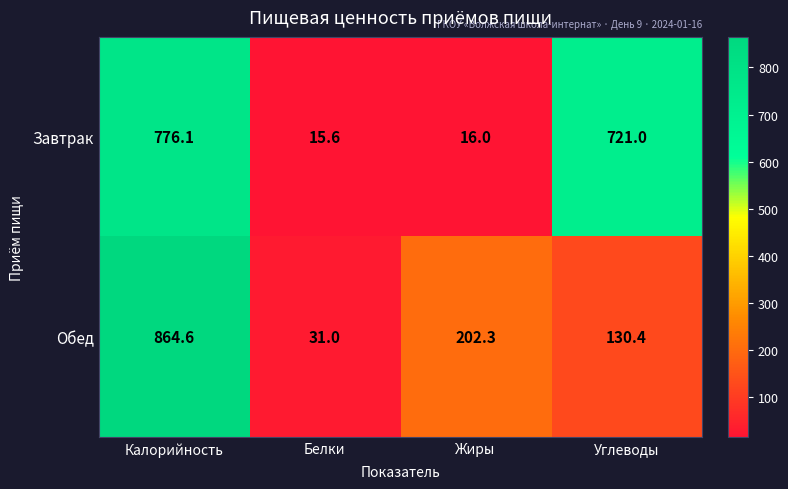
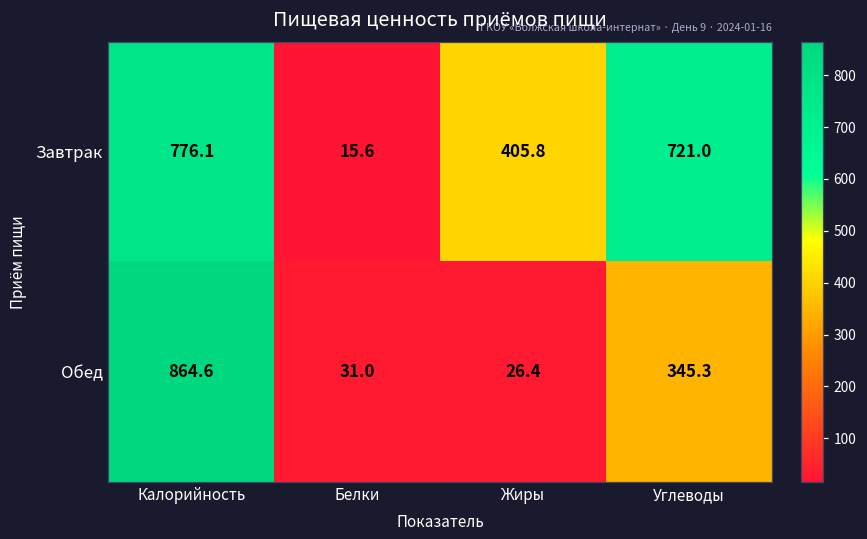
Завтрак, Жиры: 16.0 -> 405.8
Обед, Жиры: 202.3 -> 26.4
Обед, Углеводы: 130.4 -> 345.3
